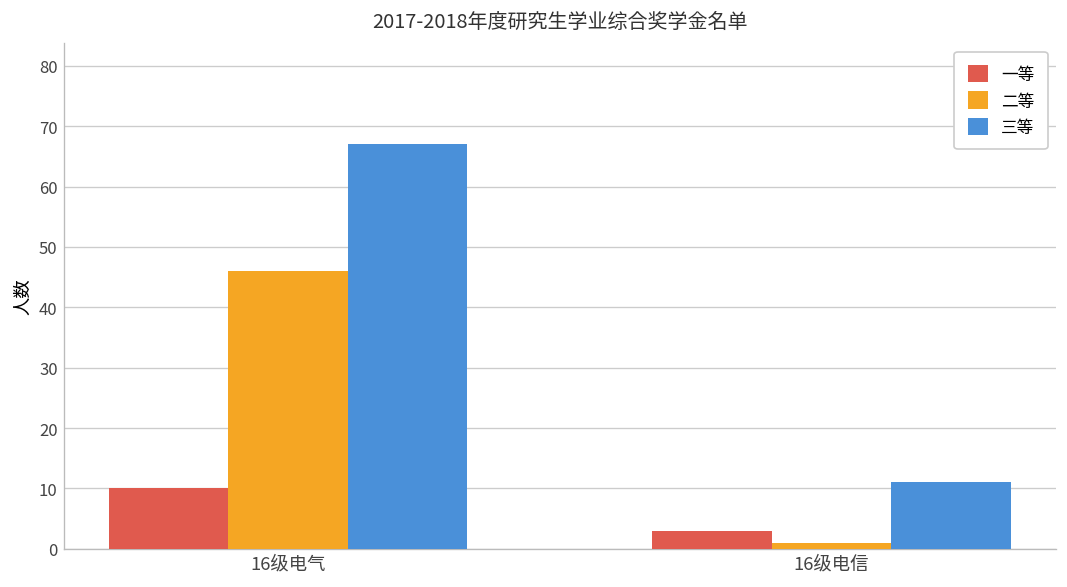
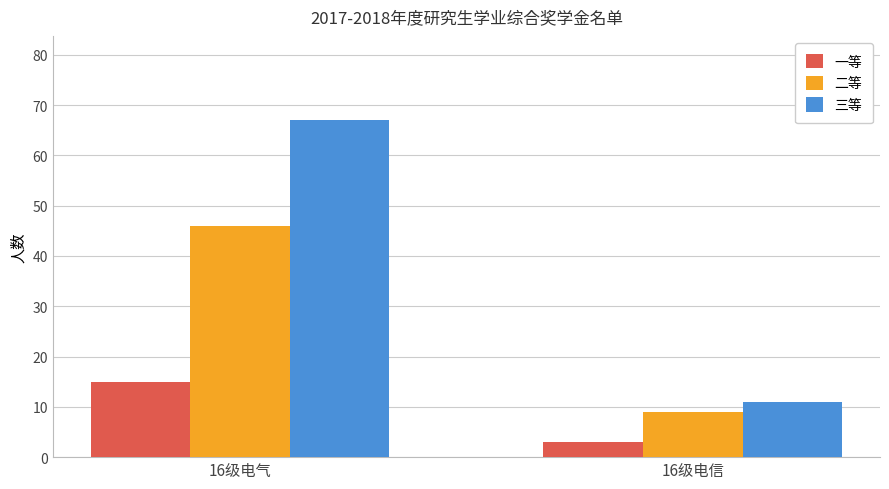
一等, 16级电气: 10 -> 15
二等, 16级电信: 1 -> 9
